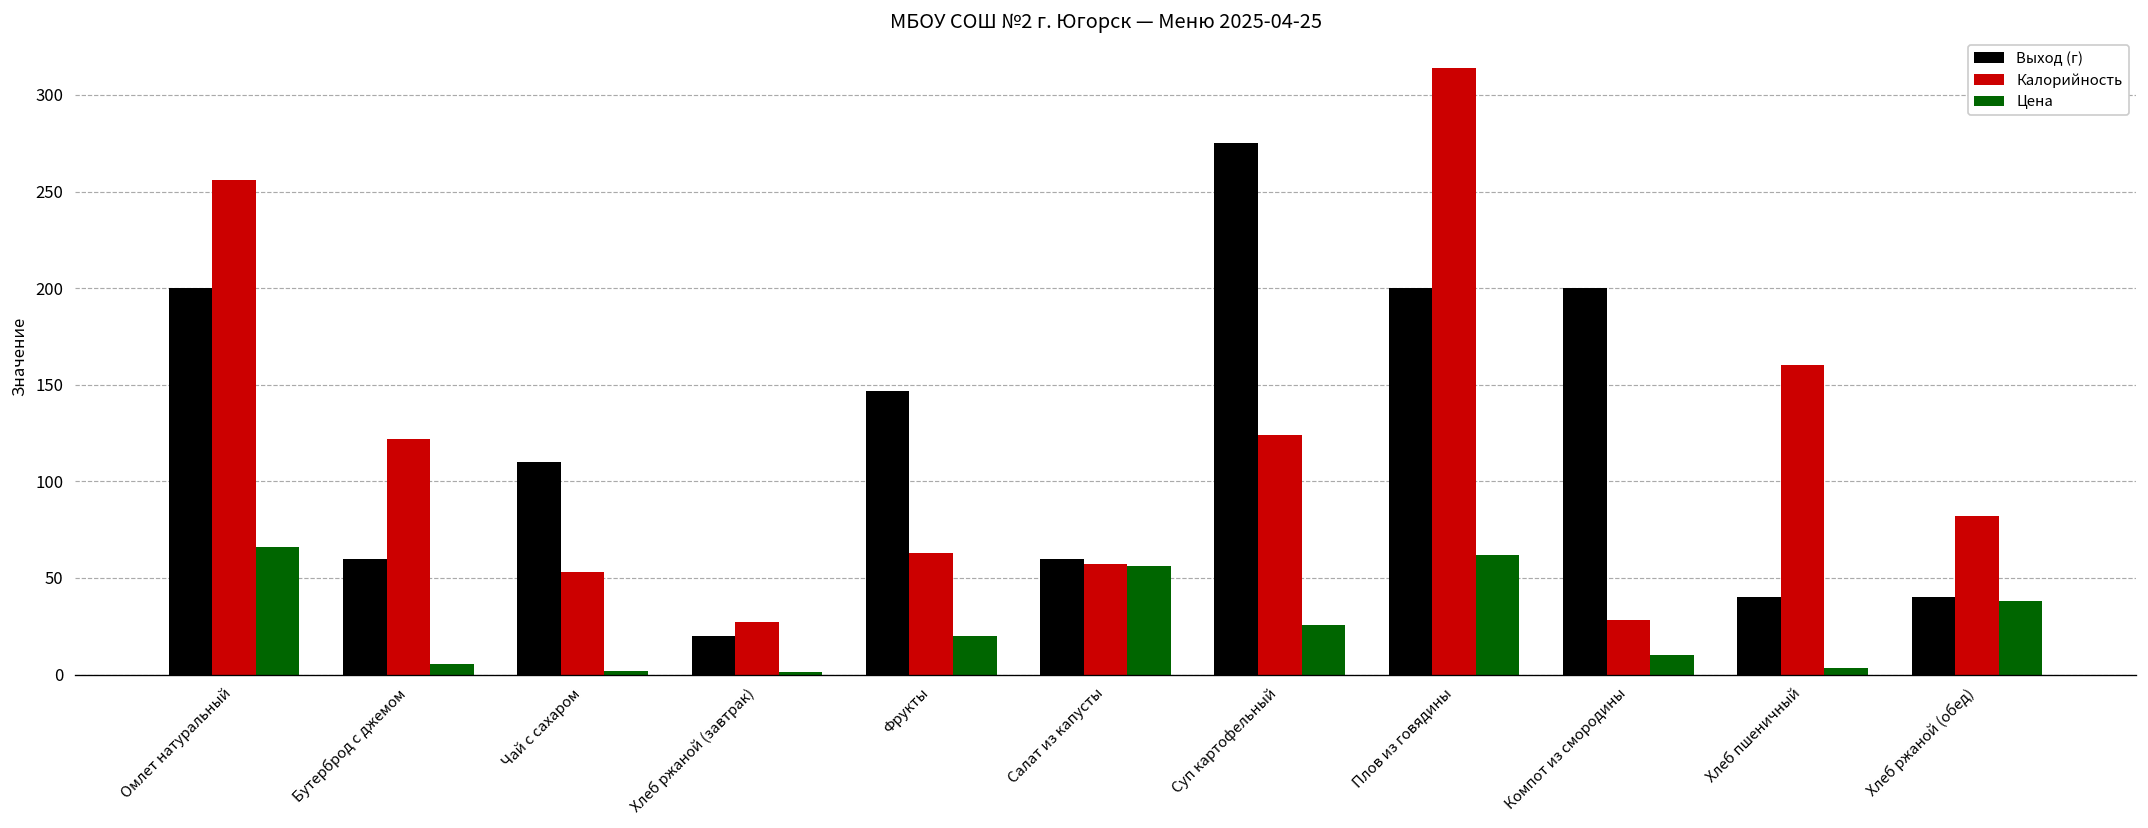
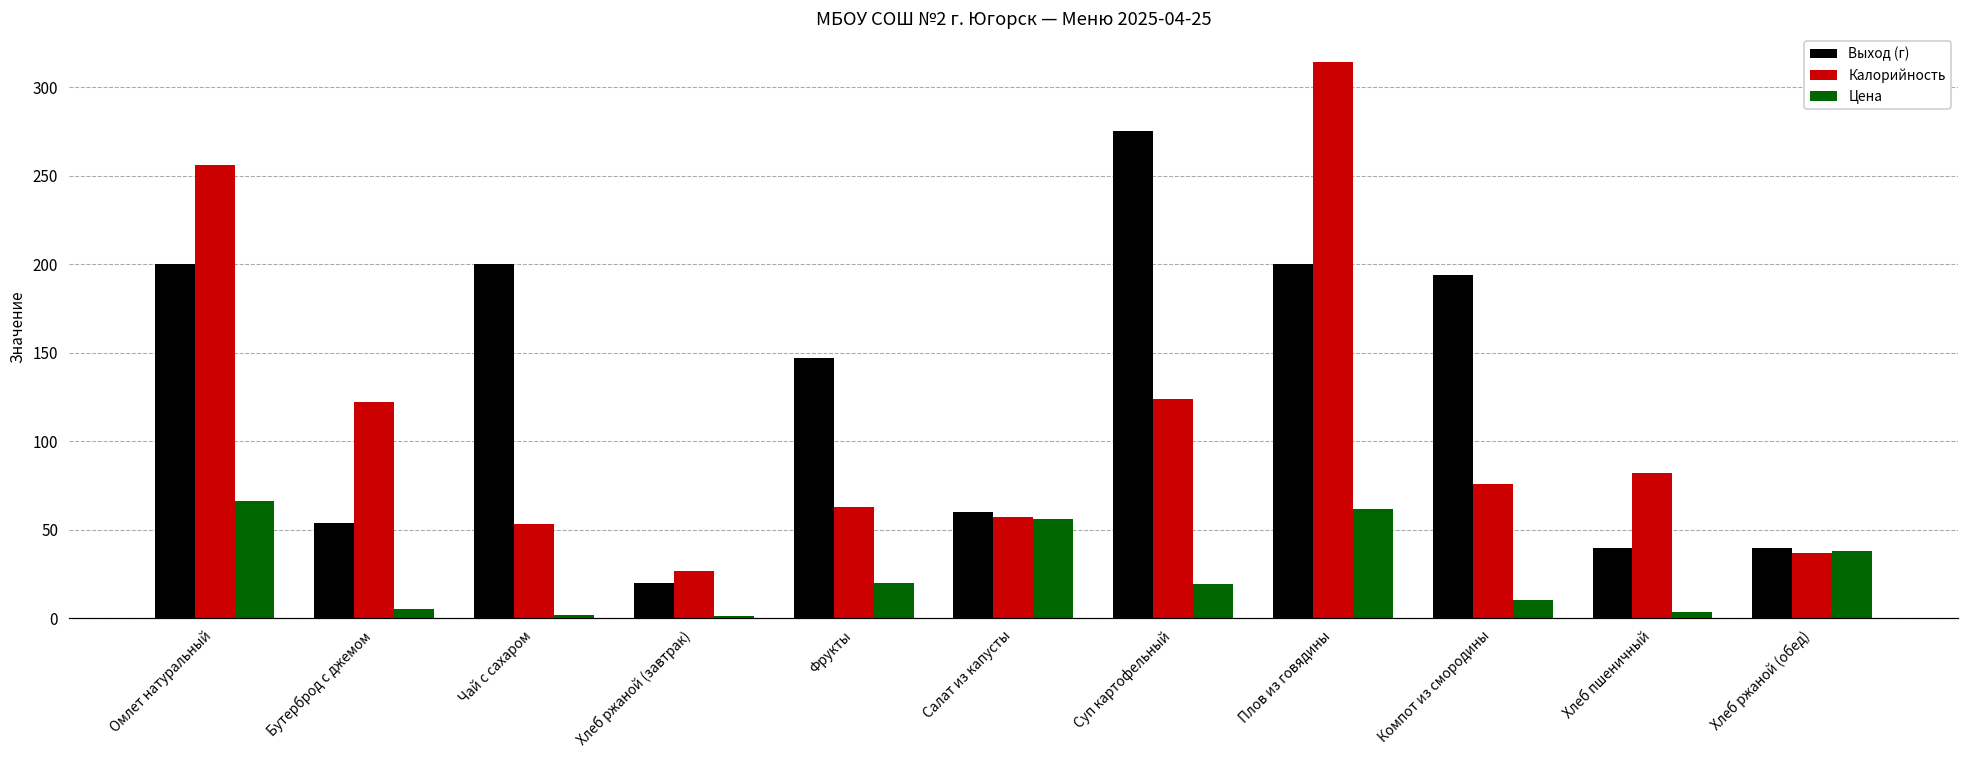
Выход (г), Бутерброд с джемом: 60 -> 54
Выход (г), Чай с сахаром: 110 -> 200
Цена, Суп картофельный: 26 -> 19
Выход (г), Компот из смородины: 200 -> 194
Калорийность, Компот из смородины: 28 -> 76
Калорийность, Хлеб пшеничный: 160 -> 82
Калорийность, Хлеб ржаной (обед): 82 -> 37
